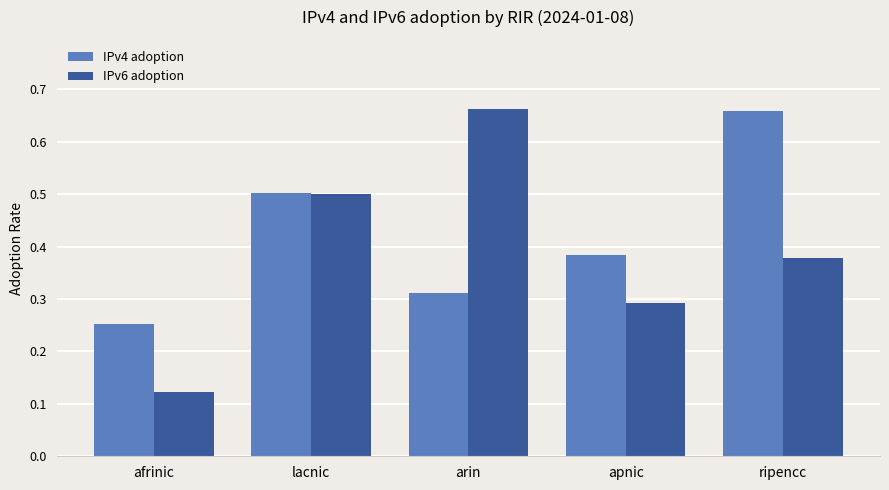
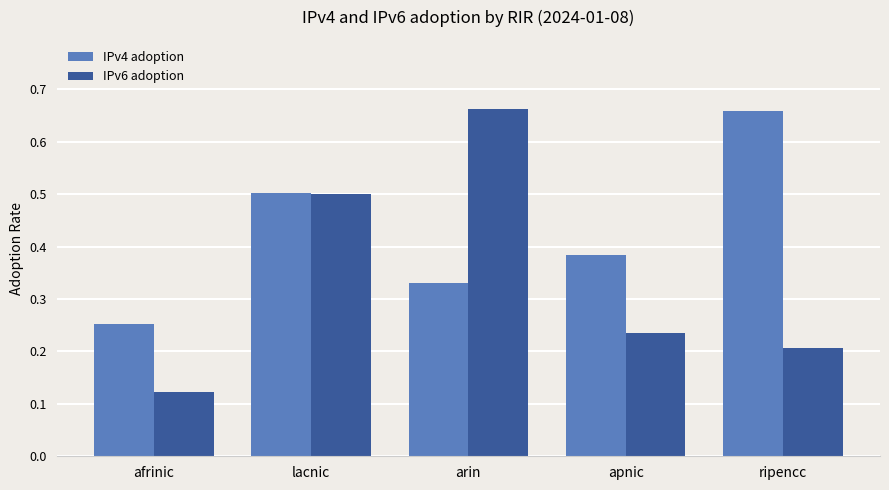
IPv4 adoption, arin: 0.31 -> 0.33
IPv6 adoption, apnic: 0.29 -> 0.24
IPv6 adoption, ripencc: 0.38 -> 0.21
